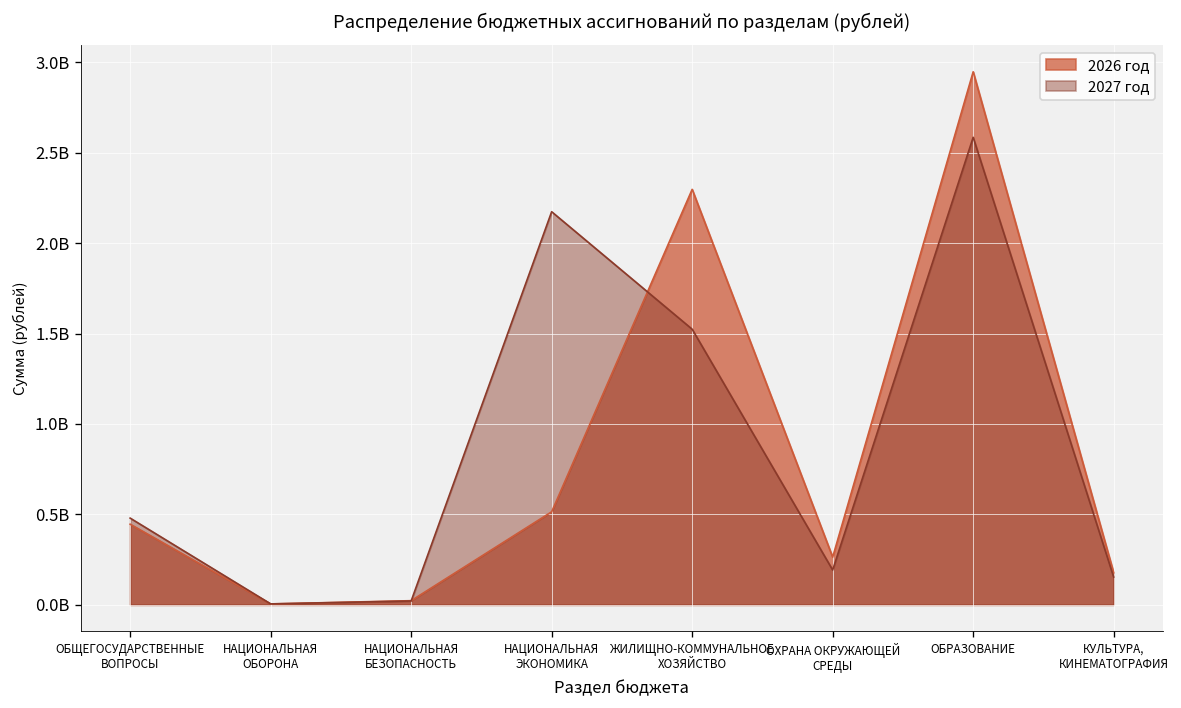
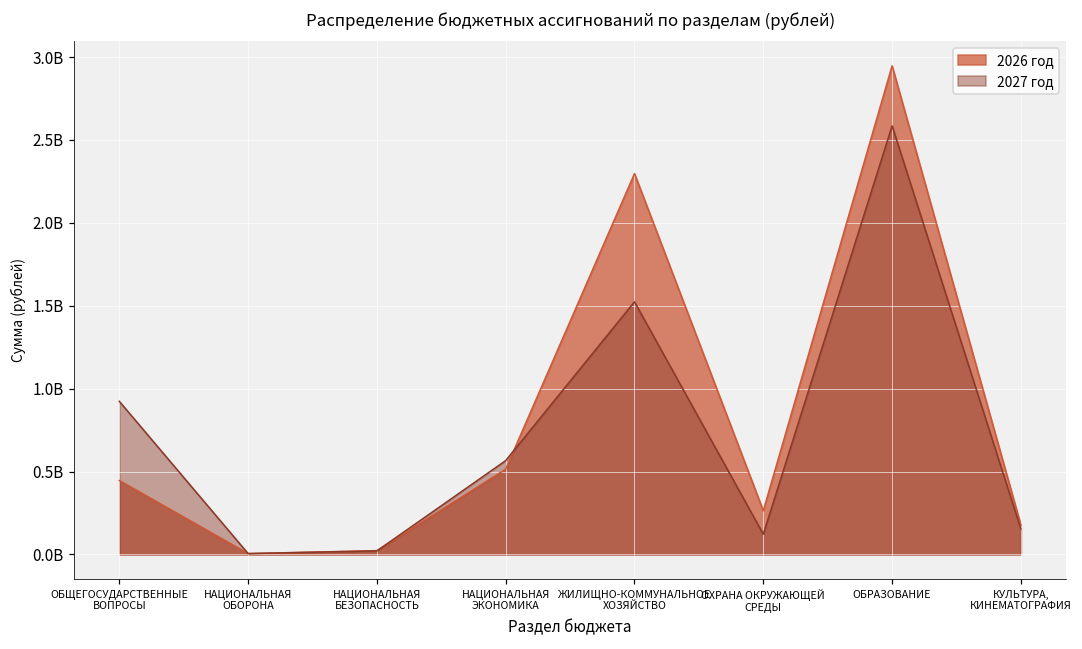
2027 год, ОБЩЕГОСУДАРСТВЕННЫЕ ВОПРОСЫ: 480000000 -> 920000000
2027 год, НАЦИОНАЛЬНАЯ ЭКОНОМИКА: 2170000000 -> 570000000
2027 год, ОХРАНА ОКРУЖАЮЩЕЙ СРЕДЫ: 190000000 -> 120000000
